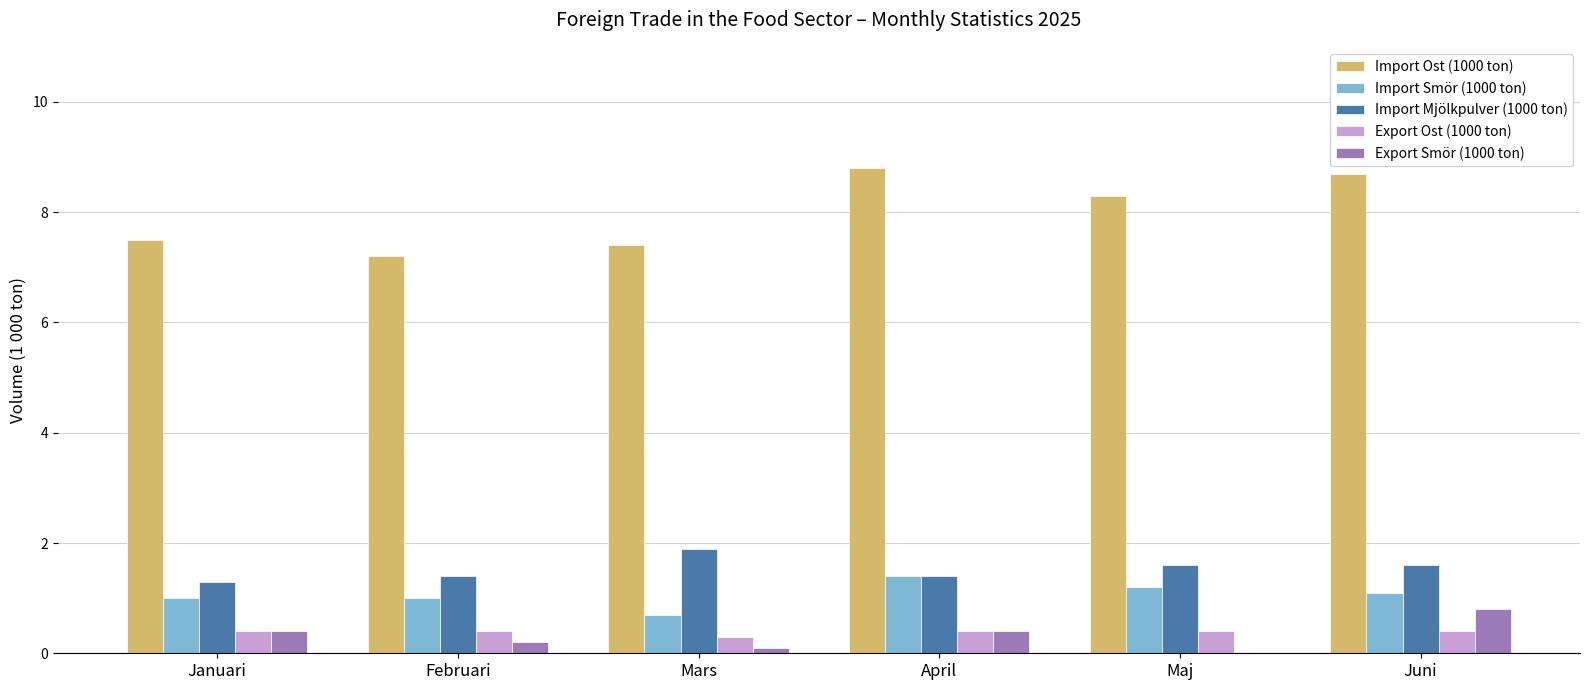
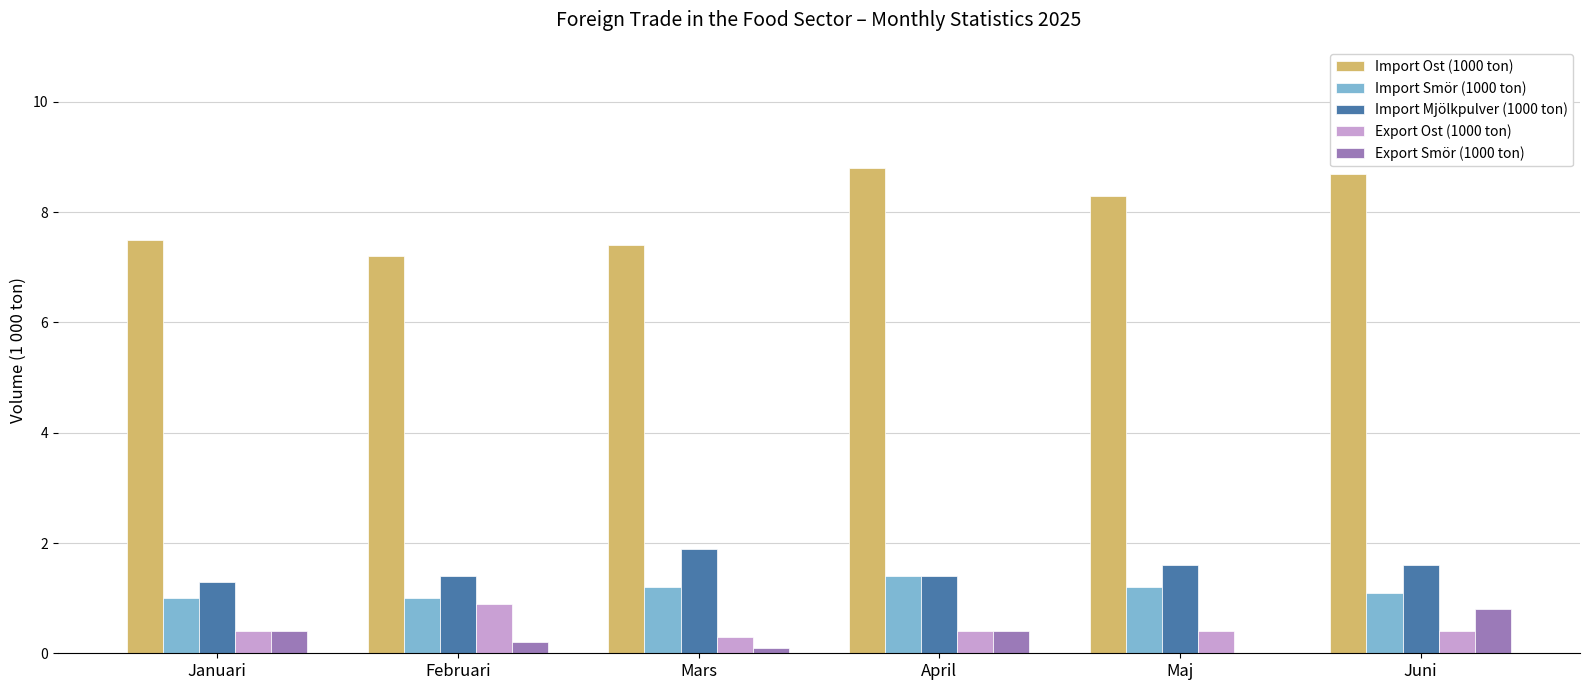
Export Ost (1000 ton), Februari: 0.4 -> 0.9
Import Smör (1000 ton), Mars: 0.7 -> 1.2
